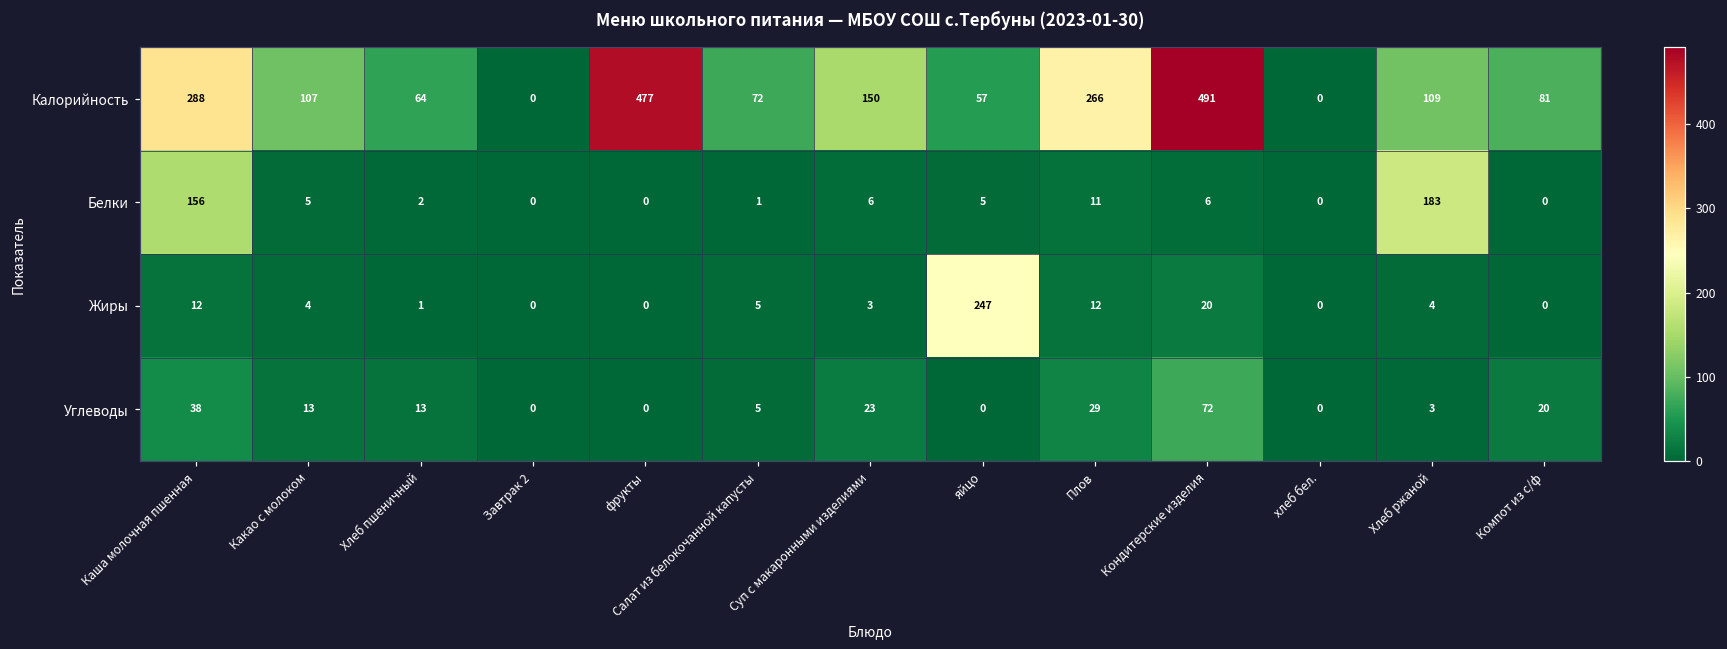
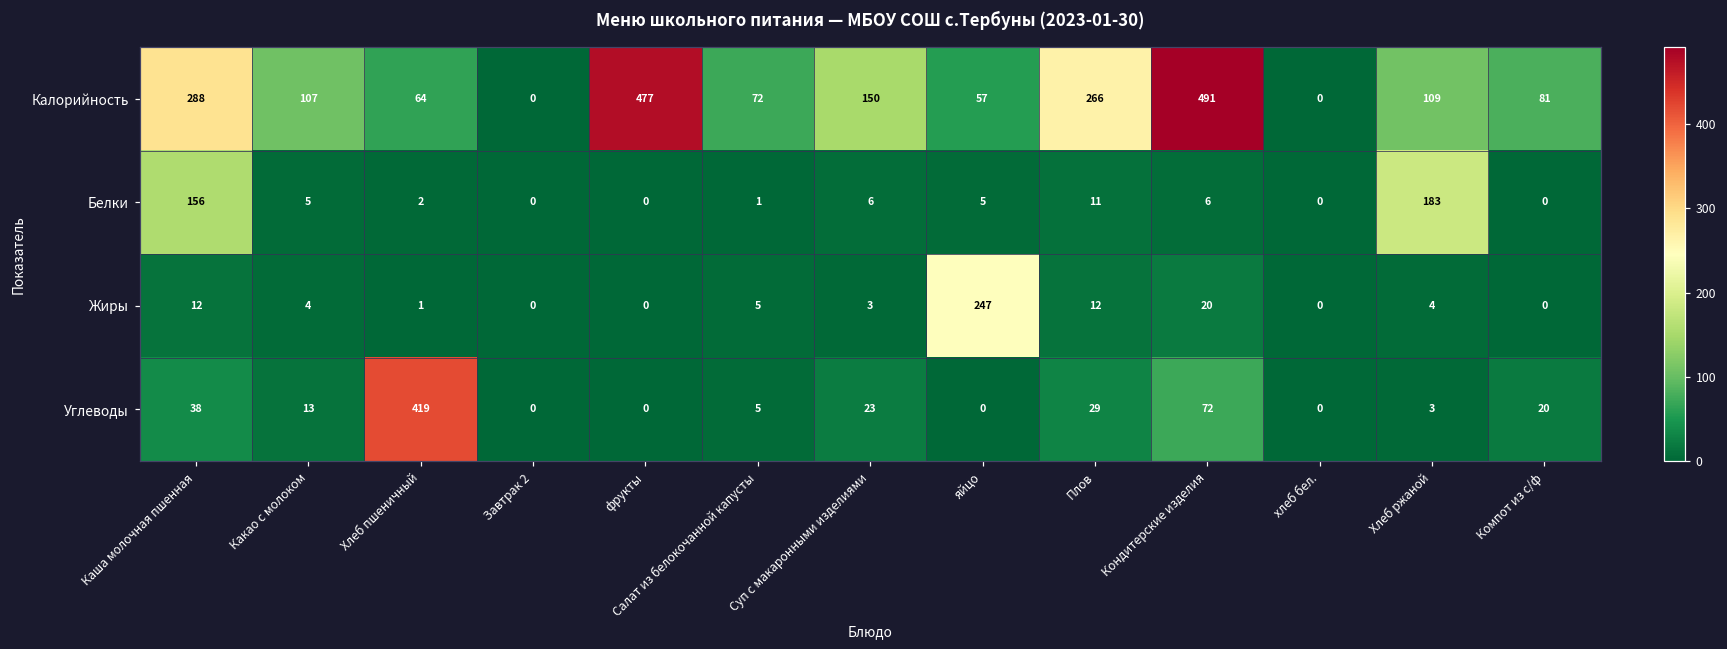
Углеводы, Хлеб пшеничный: 13 -> 419
